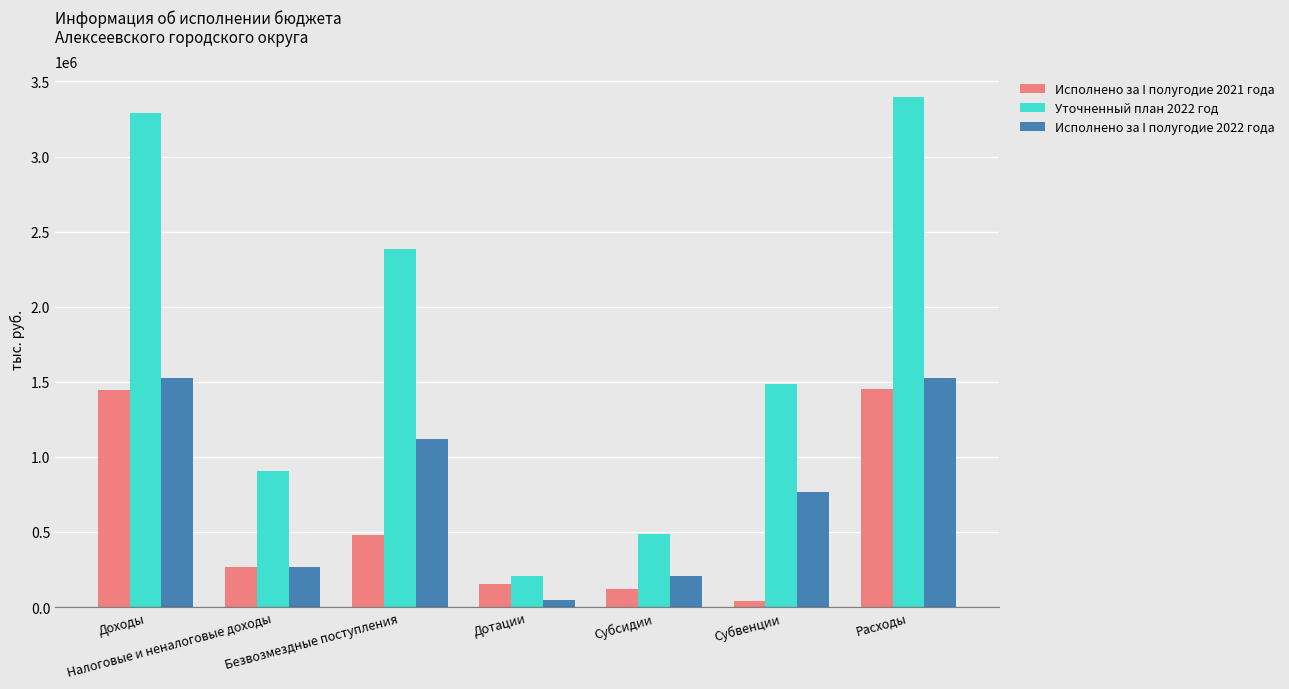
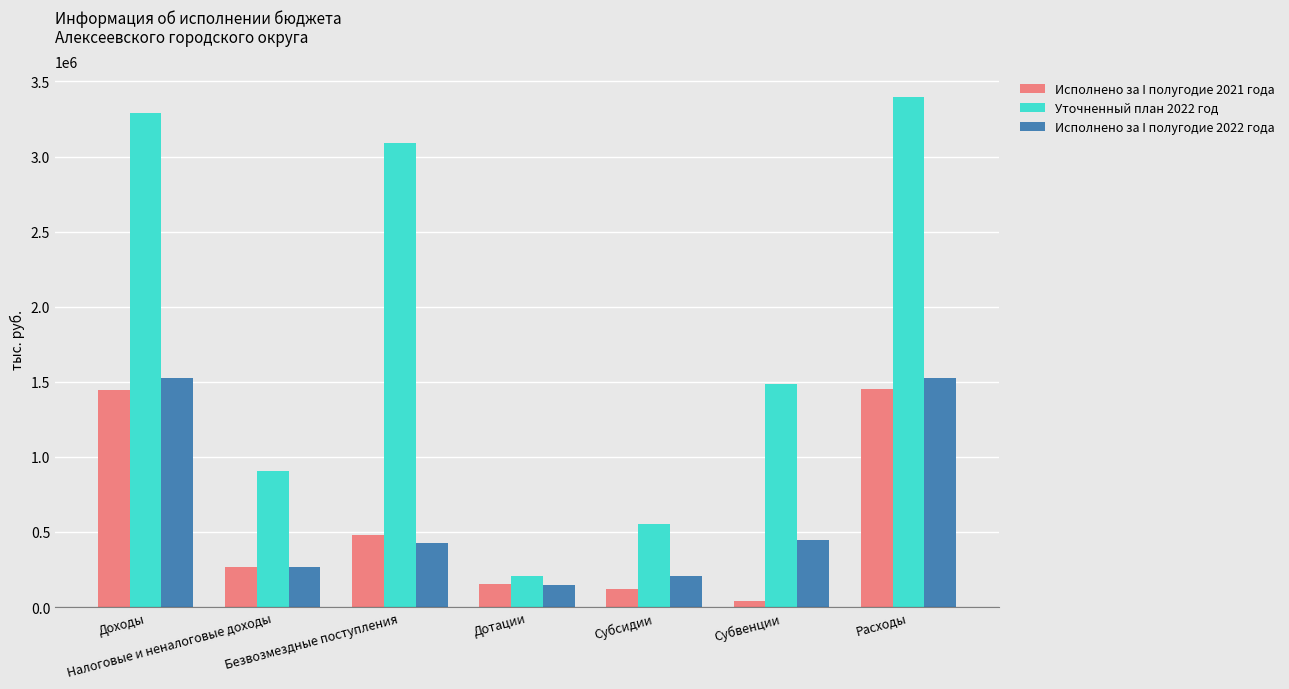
Уточненный план 2022 год, Безвозмездные поступления: 2390000 -> 3090000
Исполнено за I полугодие 2022 года, Безвозмездные поступления: 1120000 -> 430000
Исполнено за I полугодие 2022 года, Дотации: 50000 -> 140000
Уточненный план 2022 год, Субсидии: 480000 -> 550000
Исполнено за I полугодие 2022 года, Субвенции: 770000 -> 450000
